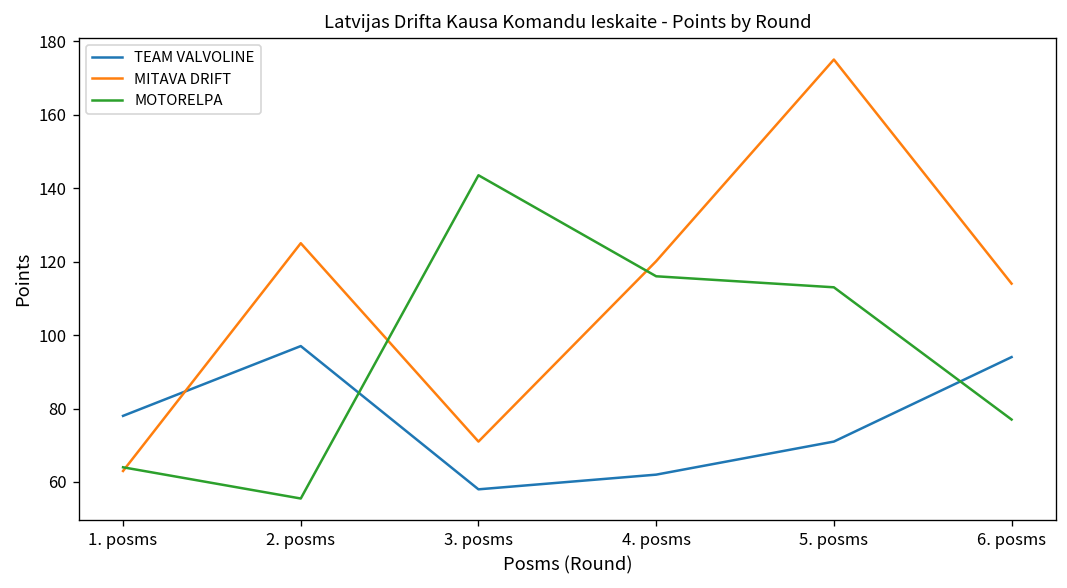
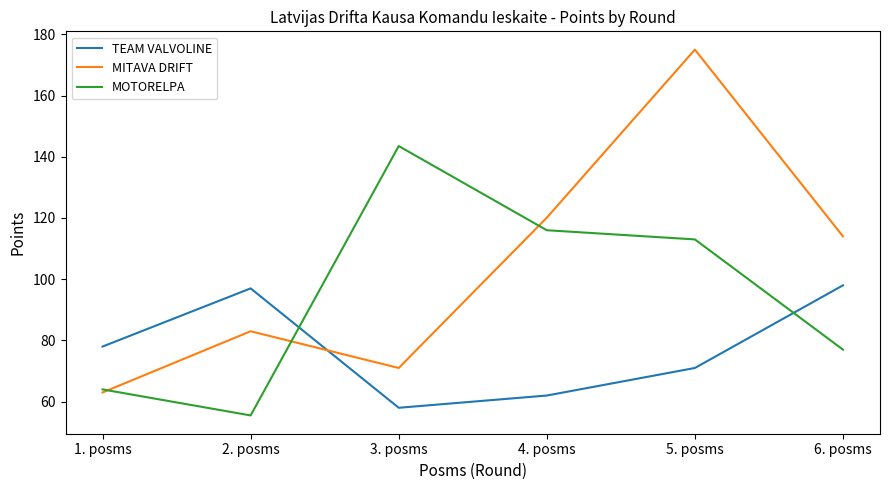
MITAVA DRIFT, 2. posms: 125 -> 83
TEAM VALVOLINE, 6. posms: 94 -> 98
